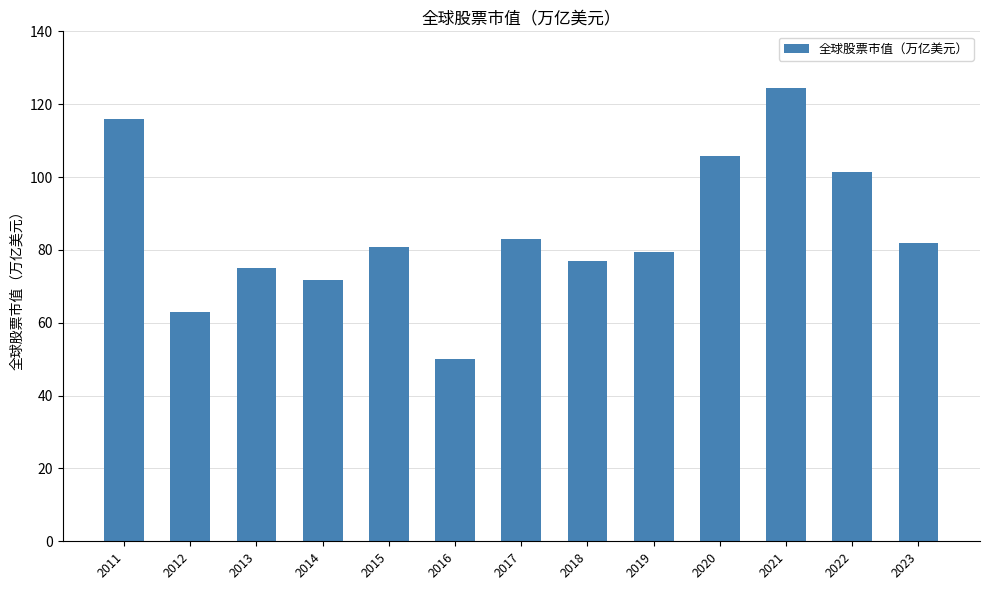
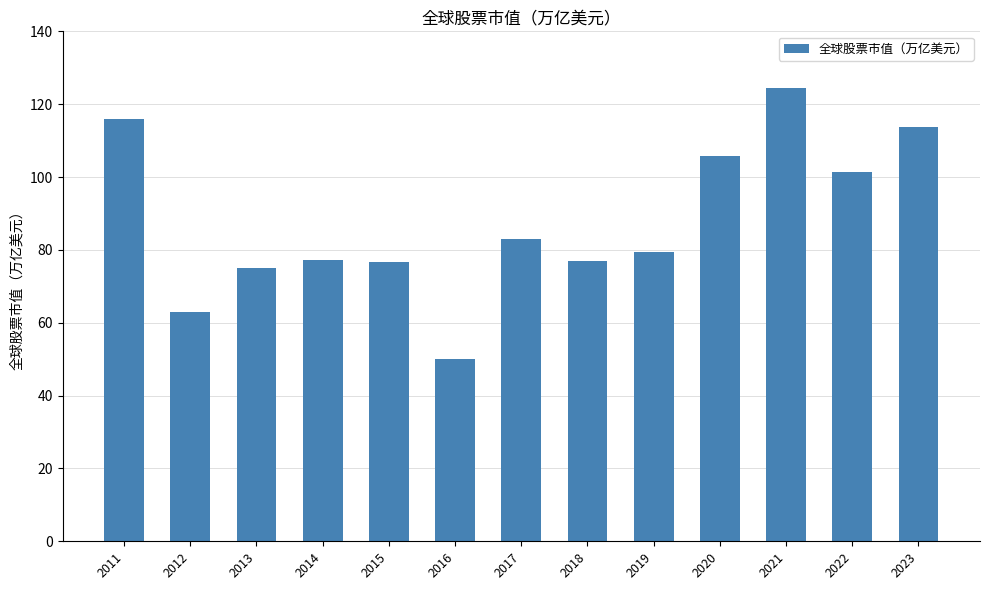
2014: 72 -> 77
2015: 81 -> 77
2023: 82 -> 114
